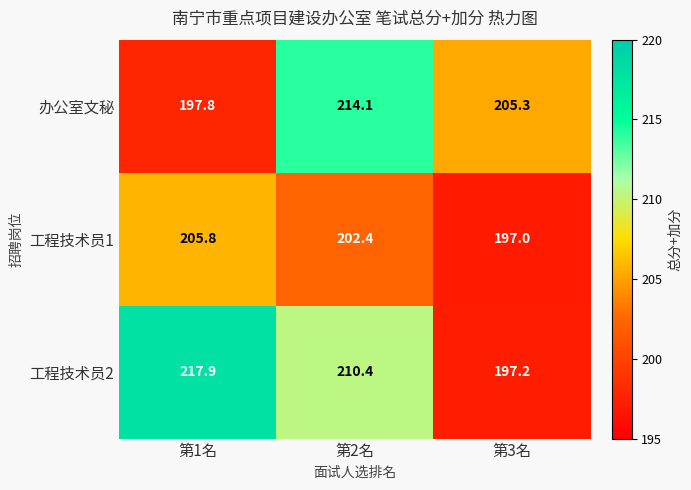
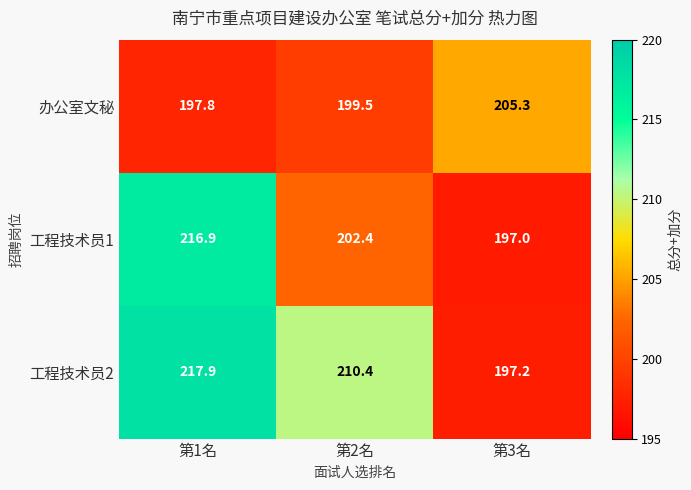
办公室文秘, 第2名: 214.1 -> 199.5
工程技术员1, 第1名: 205.8 -> 216.9
